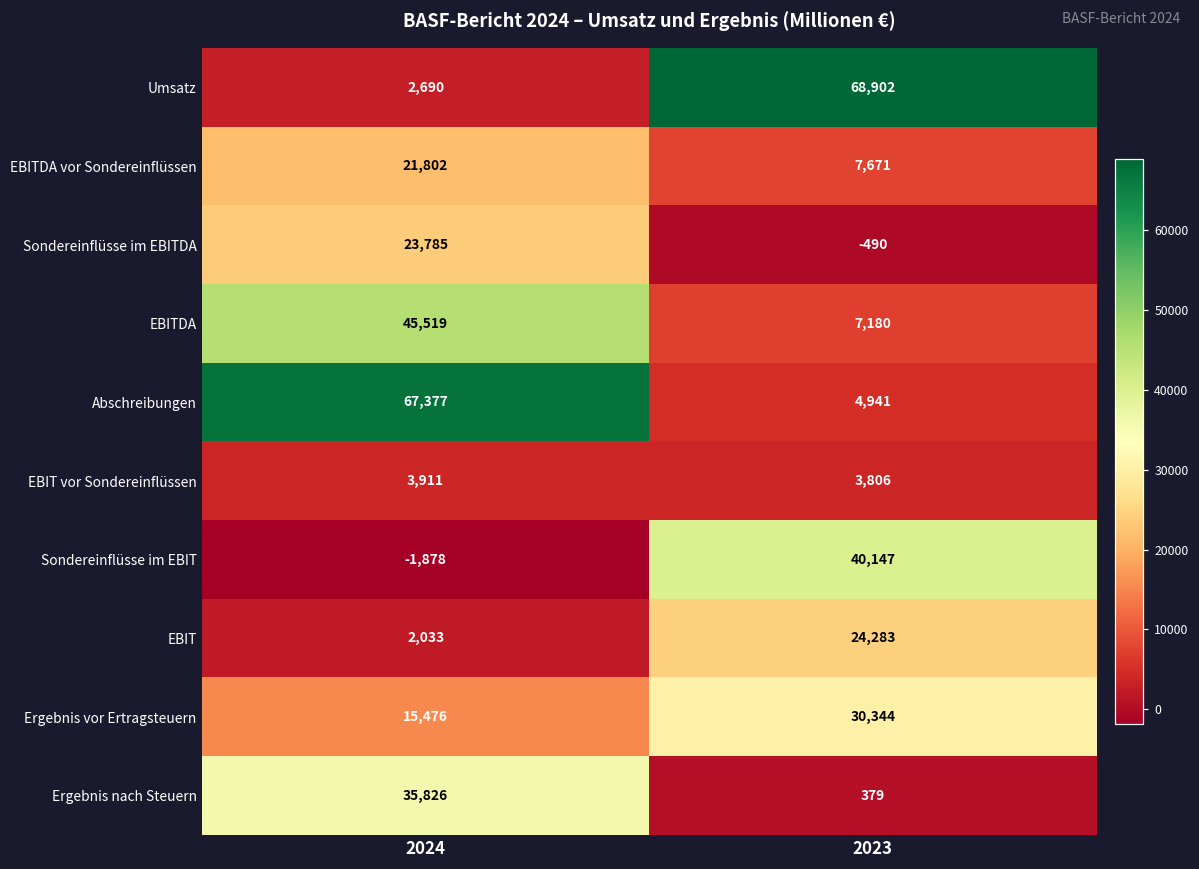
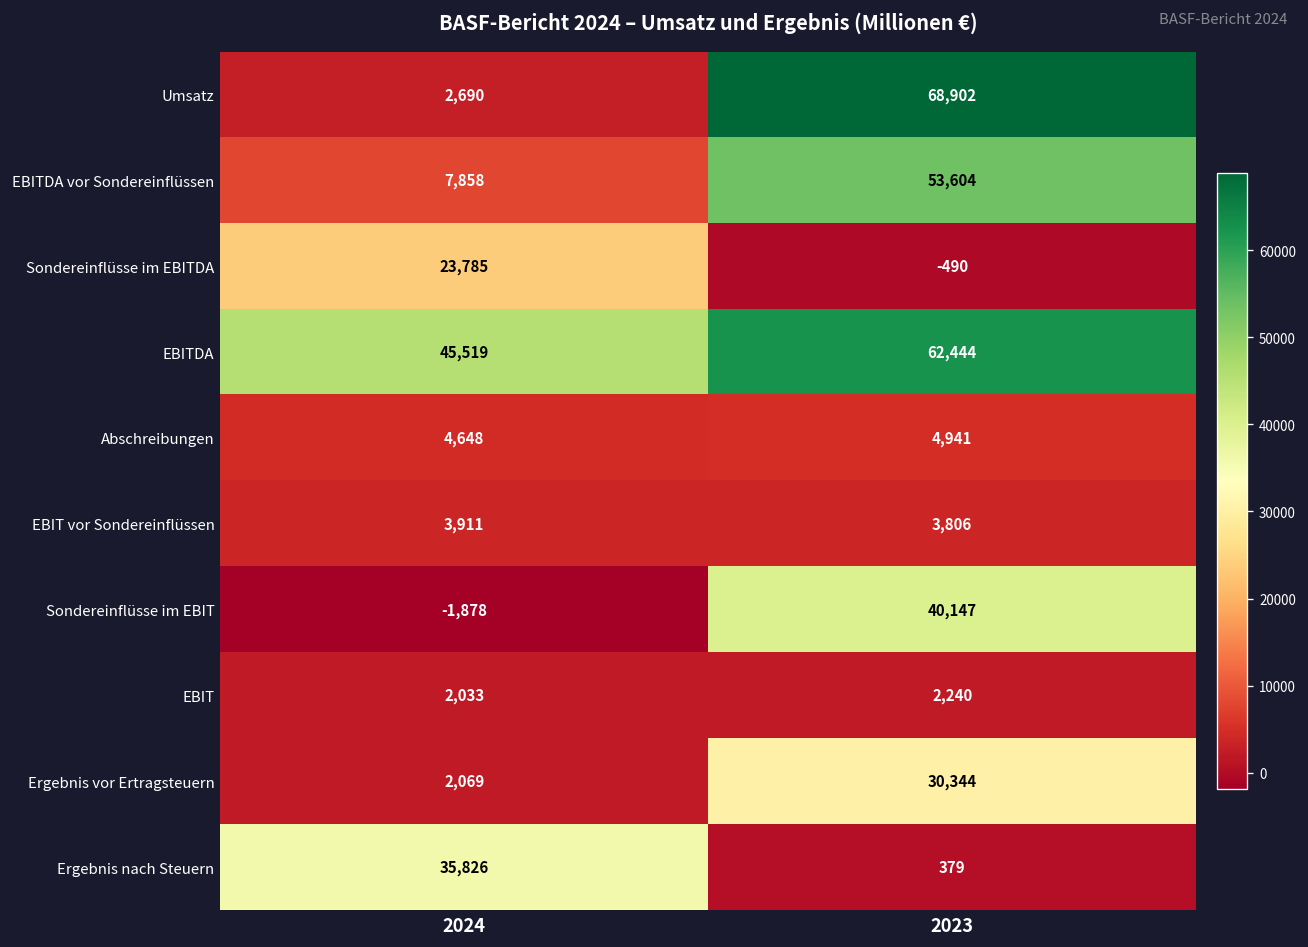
EBITDA vor Sondereinflüssen, 2024: 21,802 -> 7,858
EBITDA vor Sondereinflüssen, 2023: 7,671 -> 53,604
EBITDA, 2023: 7,180 -> 62,444
Abschreibungen, 2024: 67,377 -> 4,648
EBIT, 2023: 24,283 -> 2,240
Ergebnis vor Ertragsteuern, 2024: 15,476 -> 2,069
